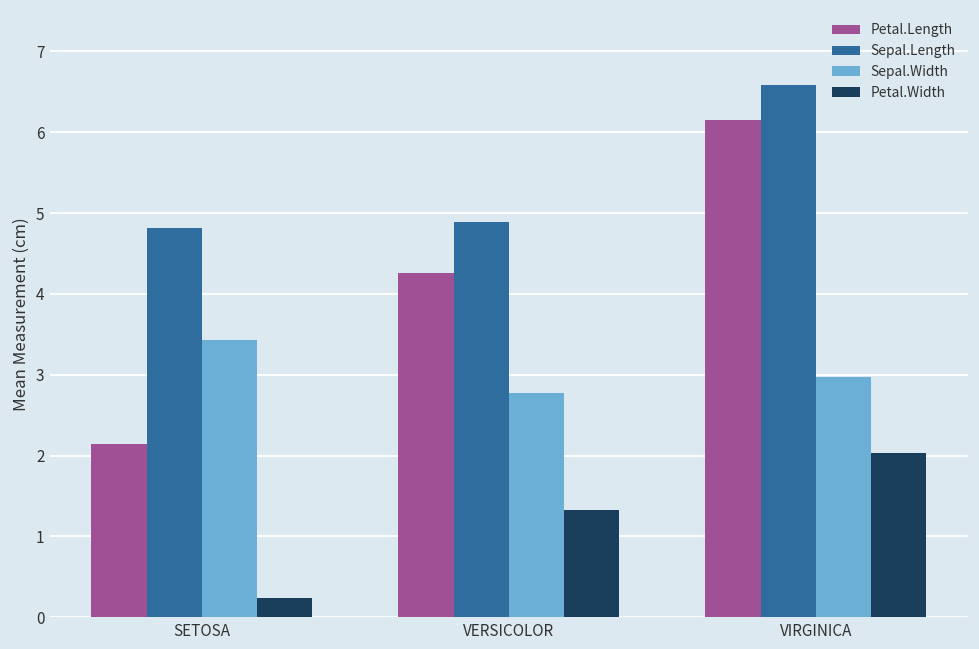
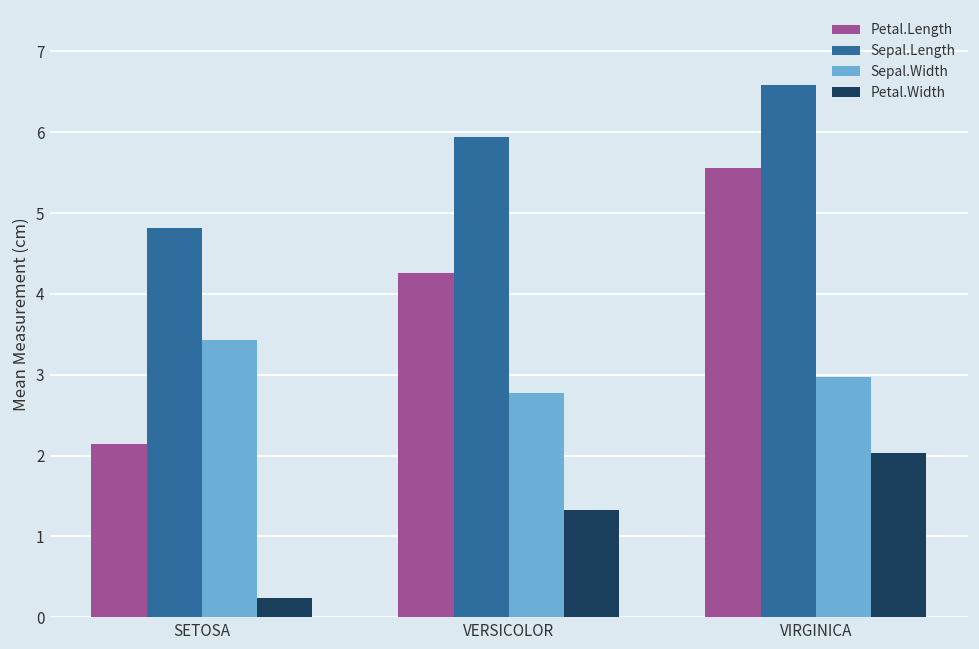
Sepal.Length, VERSICOLOR: 4.9 -> 5.9
Petal.Length, VIRGINICA: 6.2 -> 5.6
